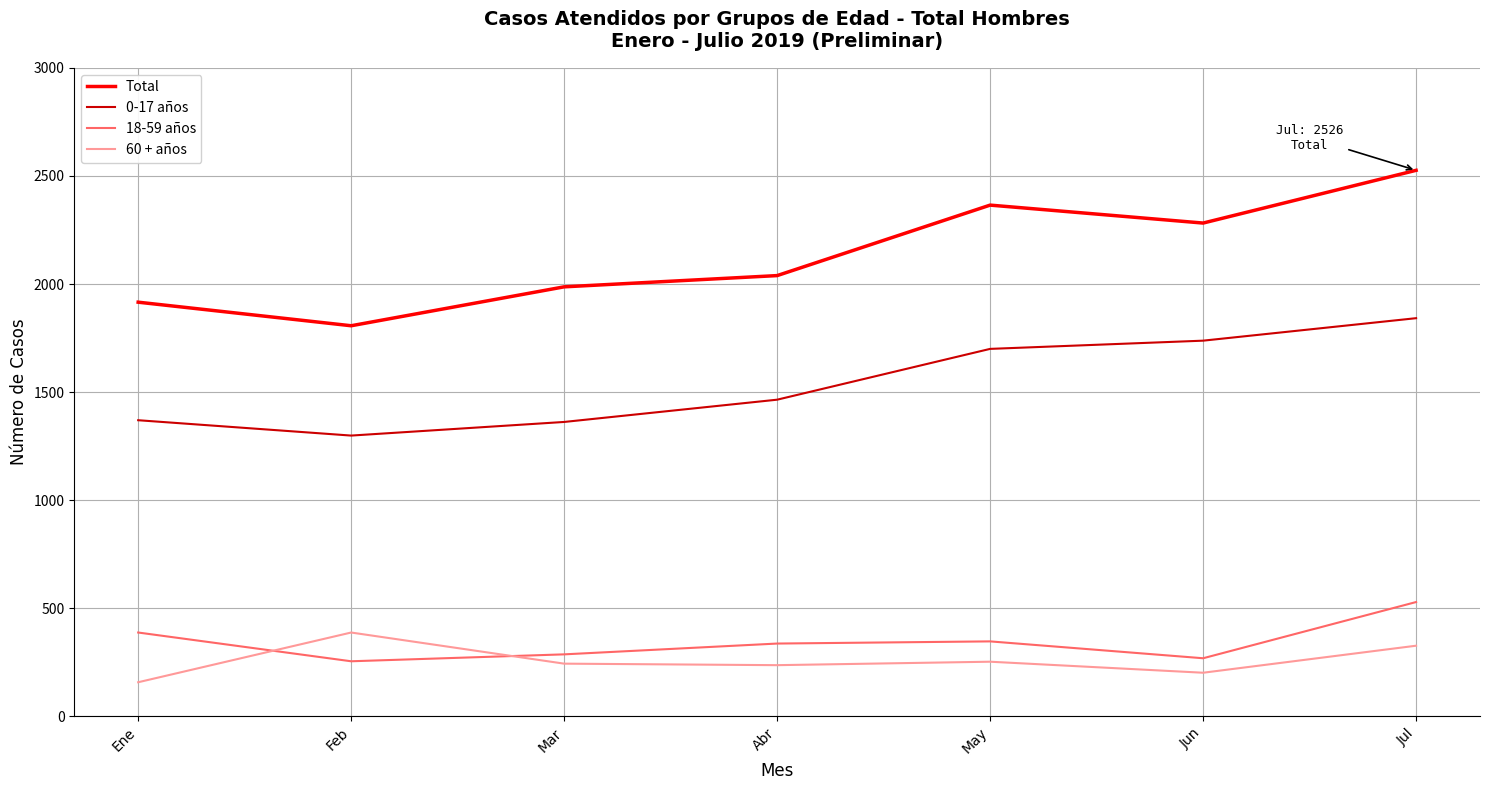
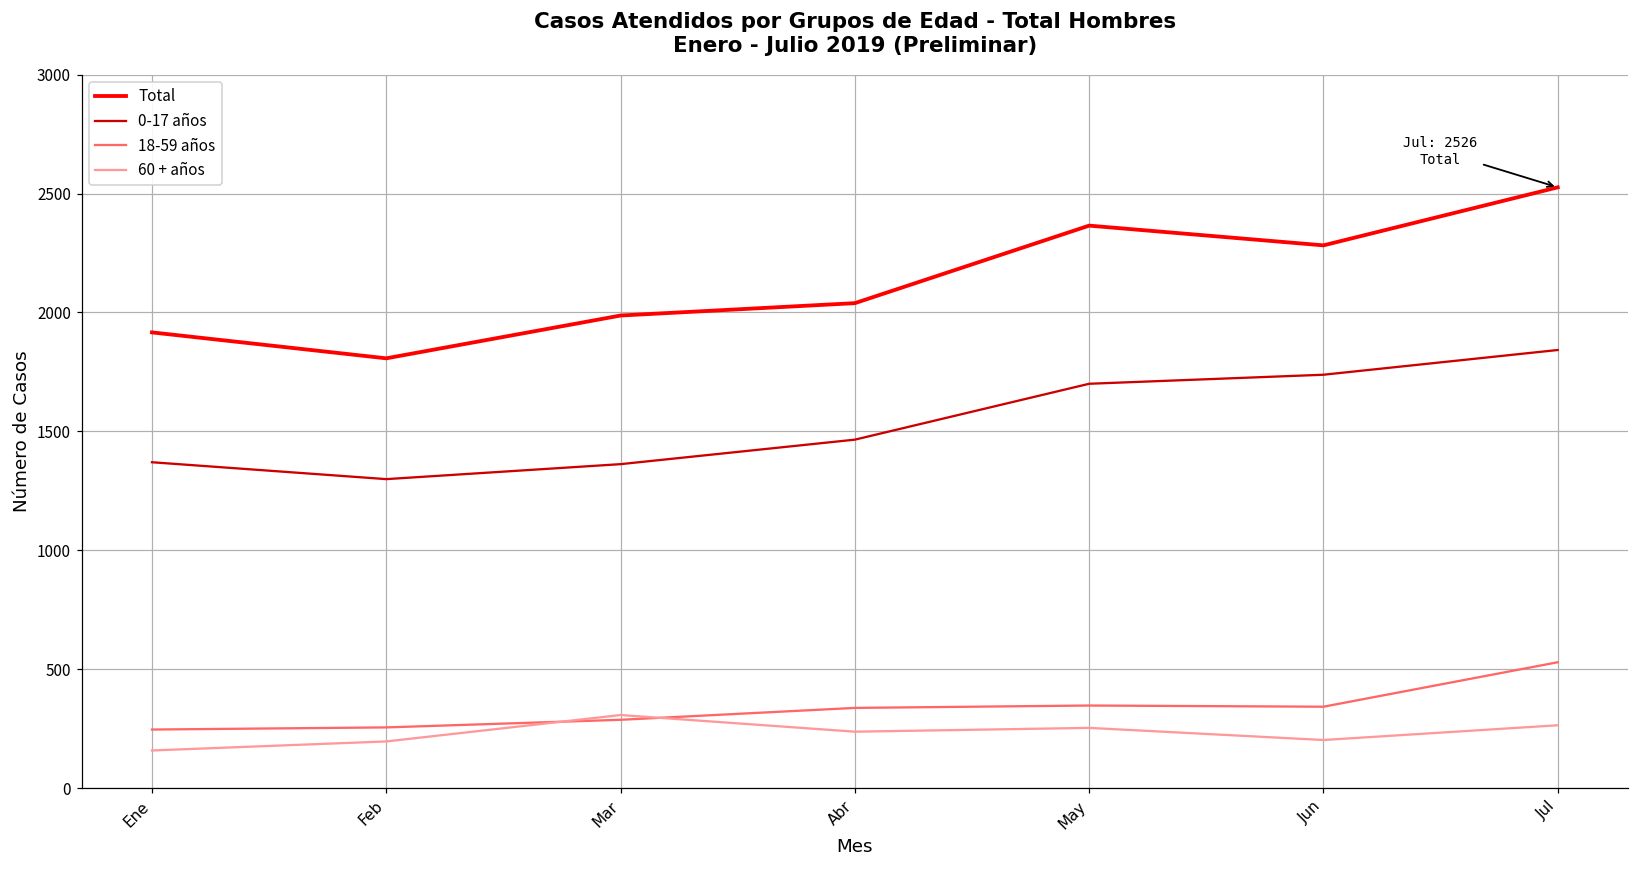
18-59 años, Ene: 390 -> 250
60 + años, Feb: 390 -> 200
60 + años, Mar: 240 -> 310
18-59 años, Jun: 270 -> 340
60 + años, Jul: 330 -> 260
